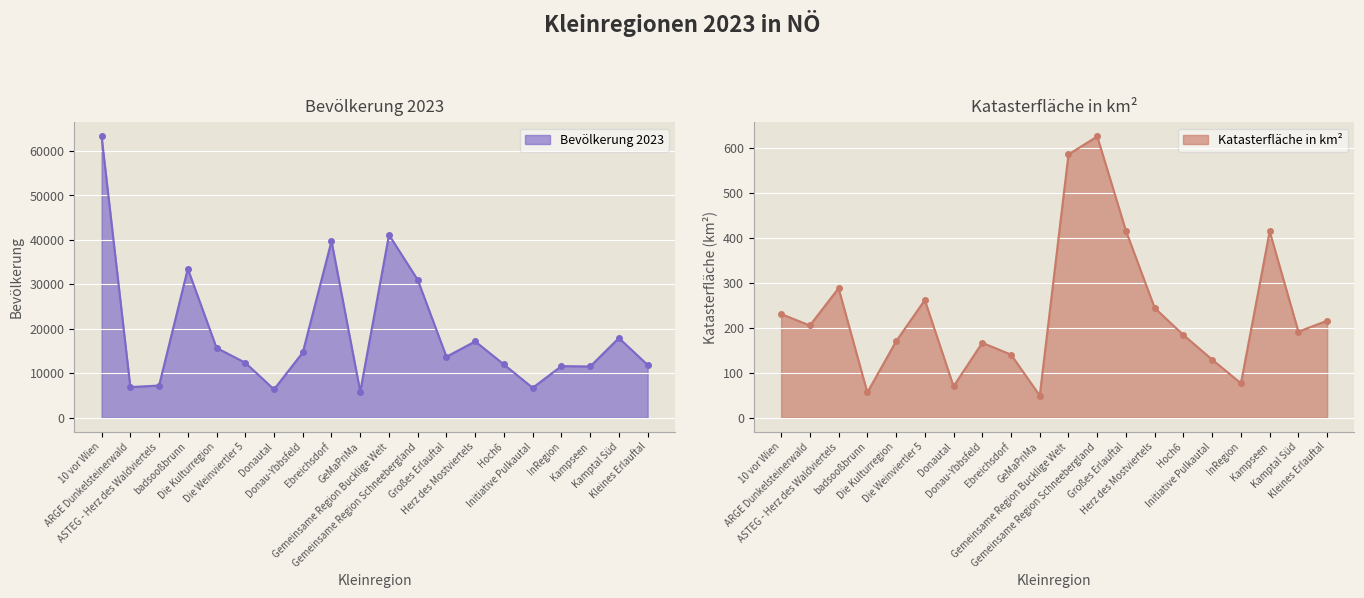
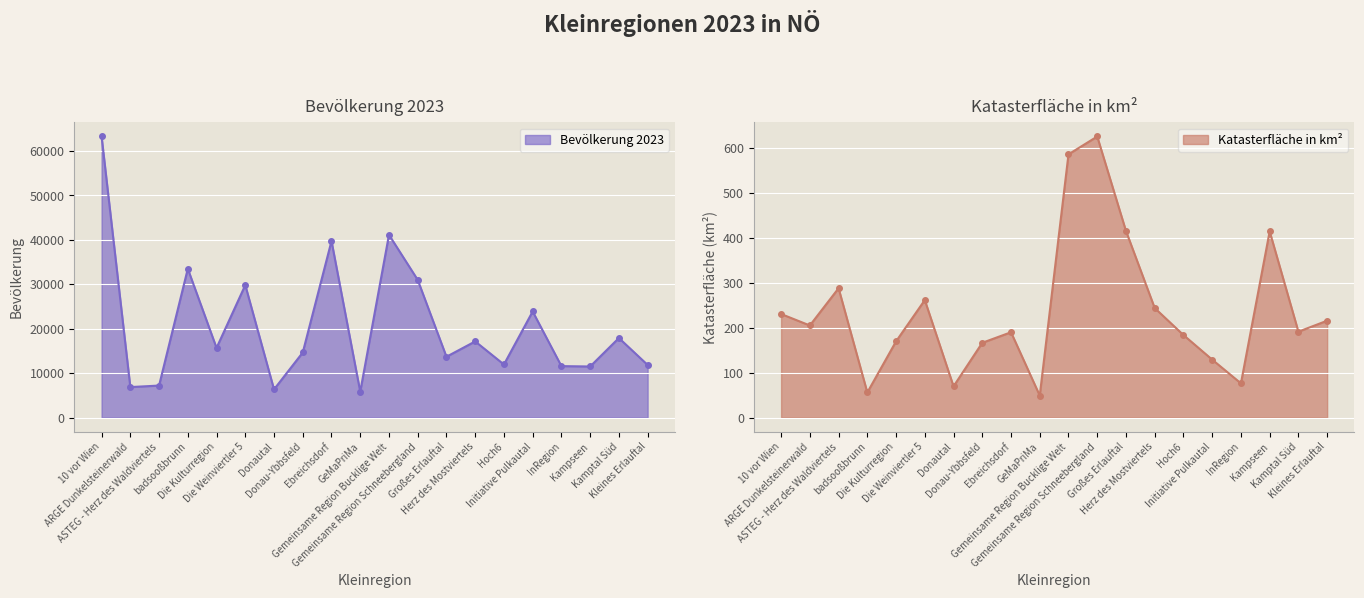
Bevölkerung 2023, Die Weinviertler 5: 12000 -> 30000
Bevölkerung 2023, Initiative Pulkautal: 7000 -> 24000
Katasterfläche in km², Ebreichsdorf: 140 -> 190
